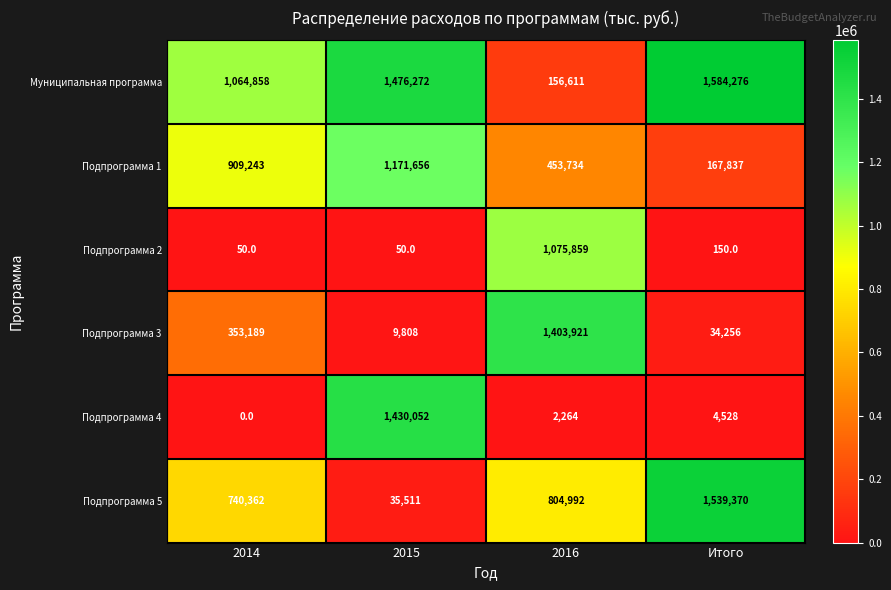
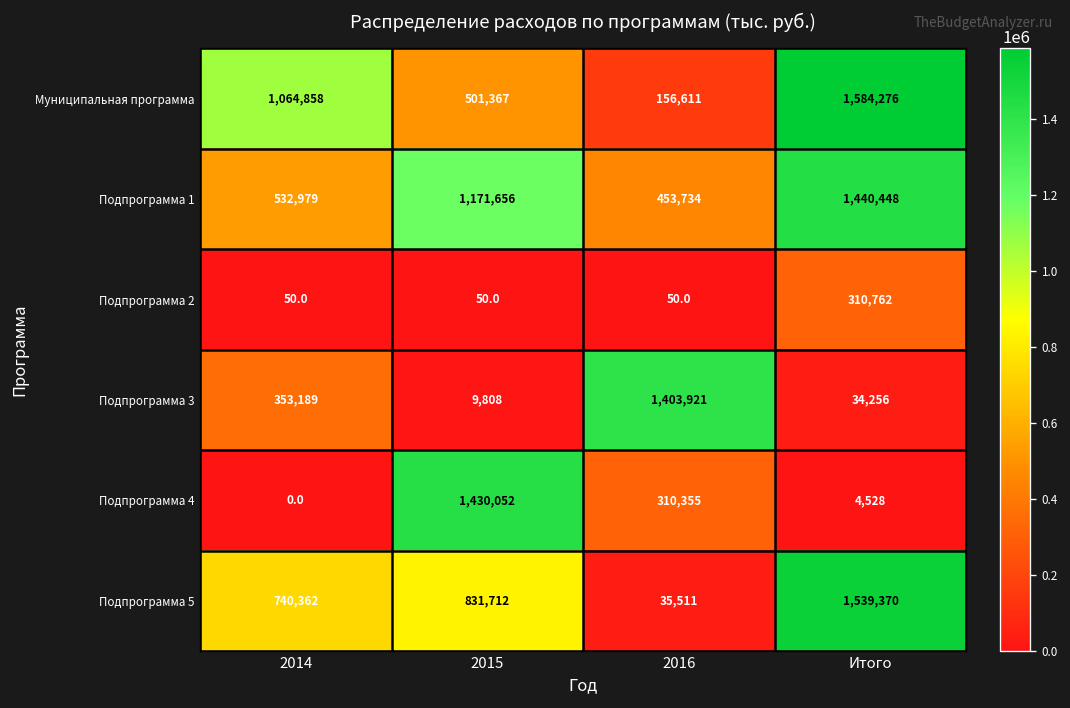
Муниципальная программа, 2015: 1,476,272 -> 501,367
Подпрограмма 1, 2014: 909,243 -> 532,979
Подпрограмма 1, Итого: 167,837 -> 1,440,448
Подпрограмма 2, 2016: 1,075,859 -> 50.0
Подпрограмма 2, Итого: 150.0 -> 310,762
Подпрограмма 4, 2016: 2,264 -> 310,355
Подпрограмма 5, 2015: 35,511 -> 831,712
Подпрограмма 5, 2016: 804,992 -> 35,511
